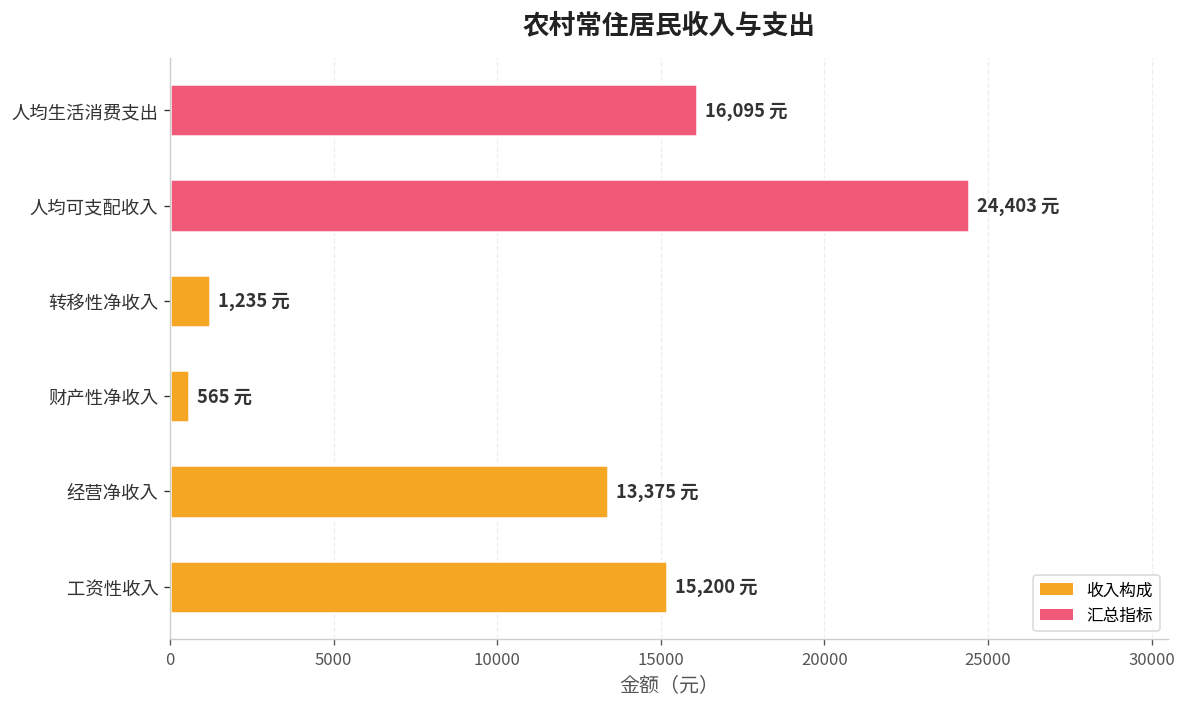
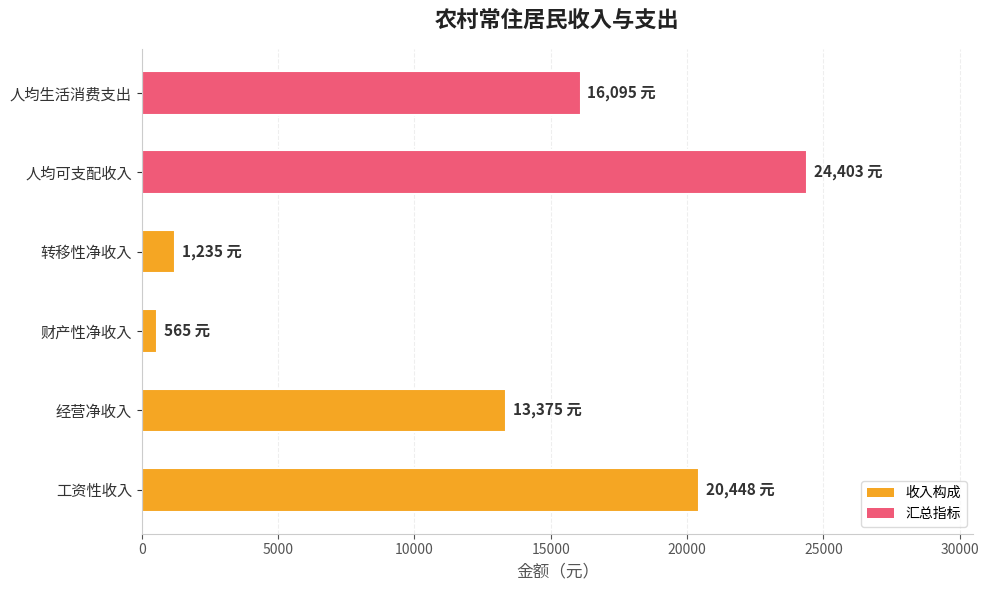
工资性收入: 15,200 -> 20,448
